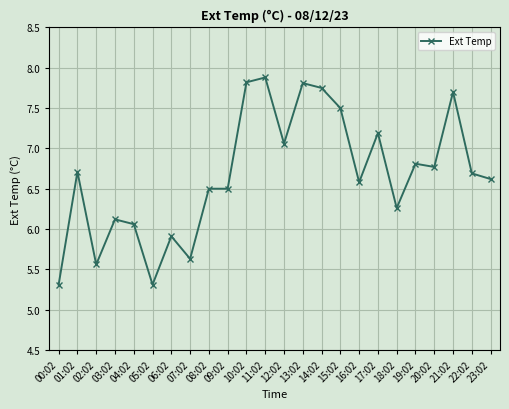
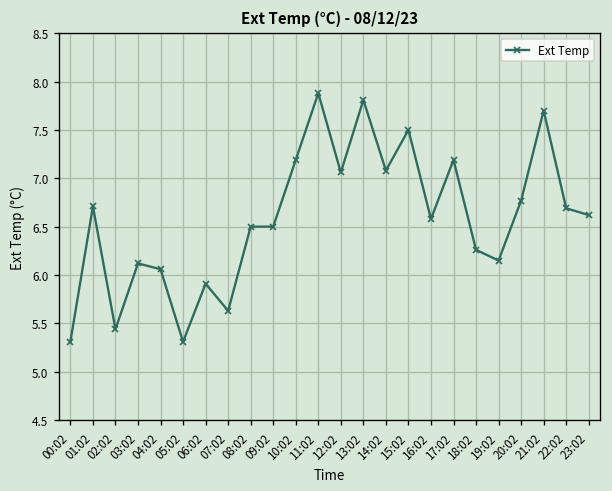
02:02: 5.6 -> 5.4
10:02: 7.8 -> 7.2
14:02: 7.8 -> 7.1
19:02: 6.8 -> 6.2
